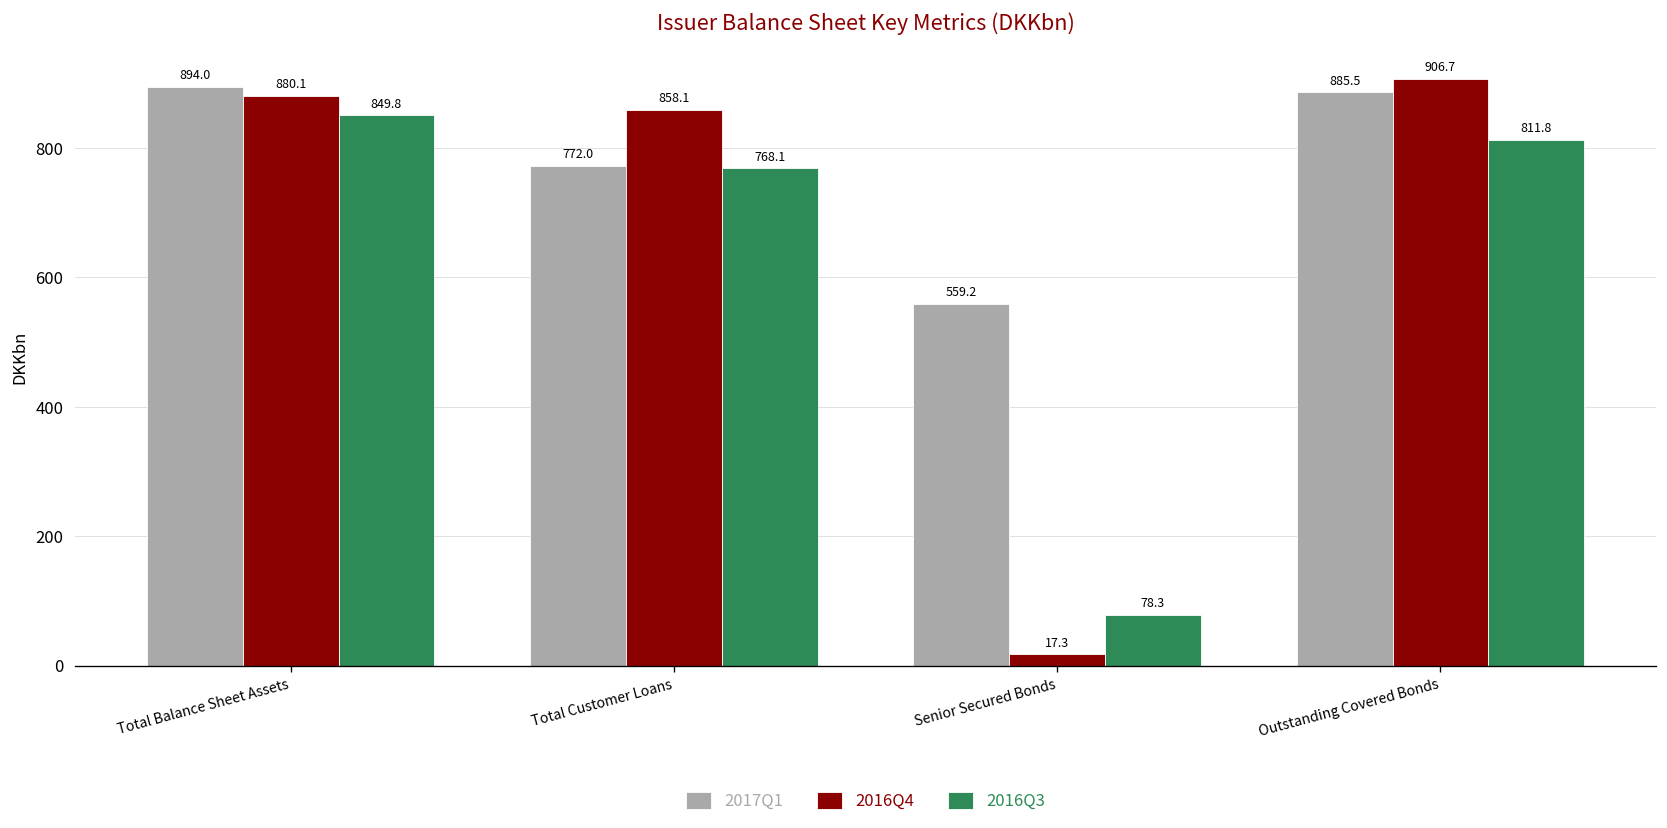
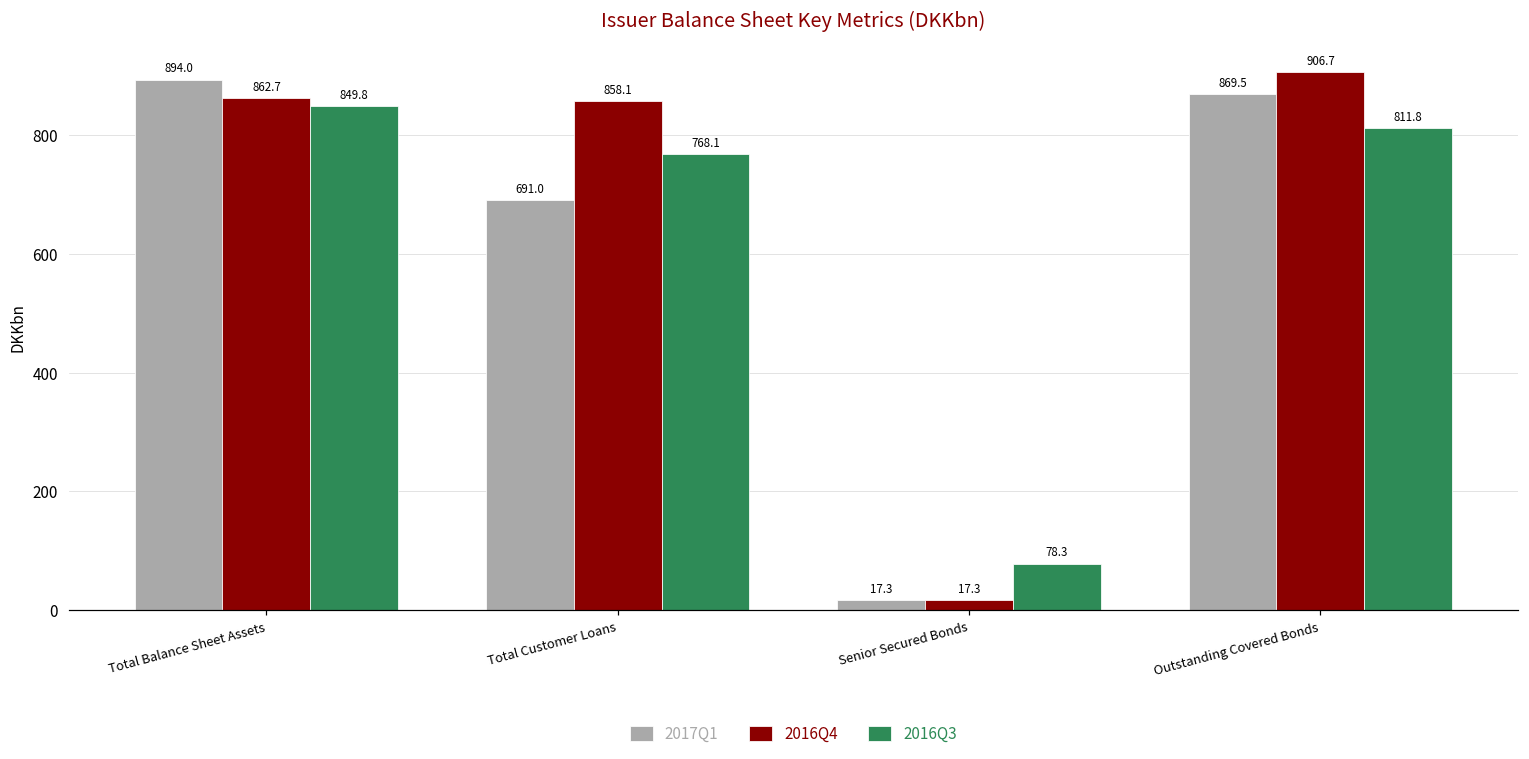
2016Q4, Total Balance Sheet Assets: 880.1 -> 862.7
2017Q1, Total Customer Loans: 772.0 -> 691.0
2017Q1, Senior Secured Bonds: 559.2 -> 17.3
2017Q1, Outstanding Covered Bonds: 885.5 -> 869.5
